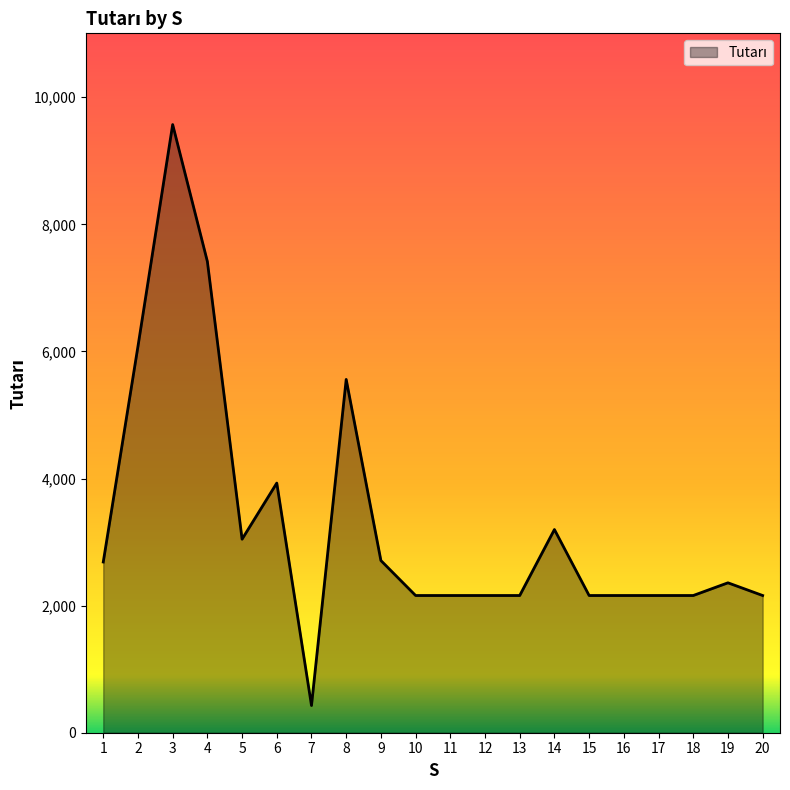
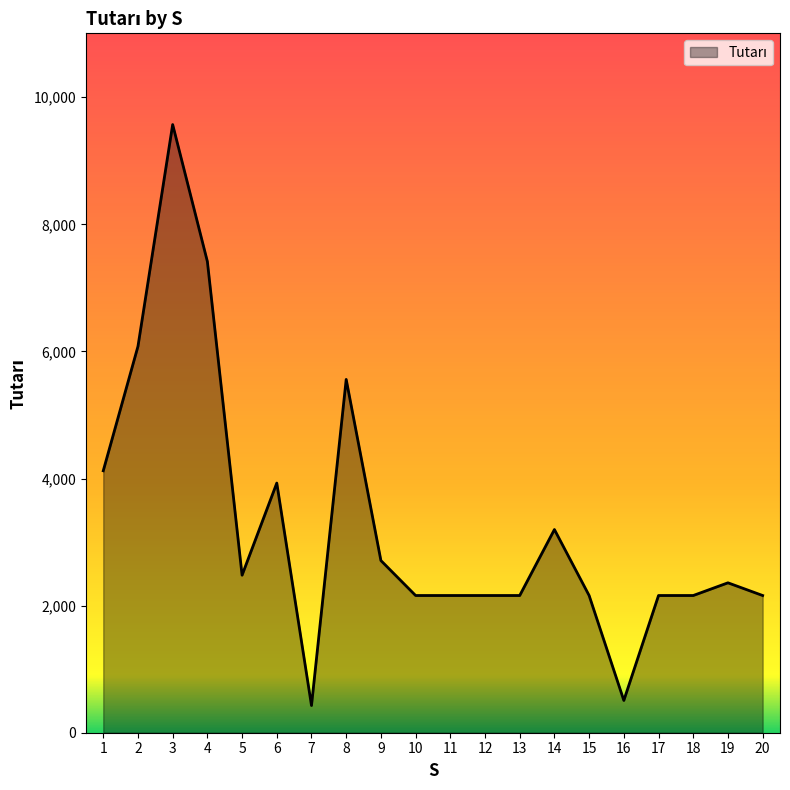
1: 2,700 -> 4,100
5: 3,000 -> 2,500
16: 2,200 -> 500
